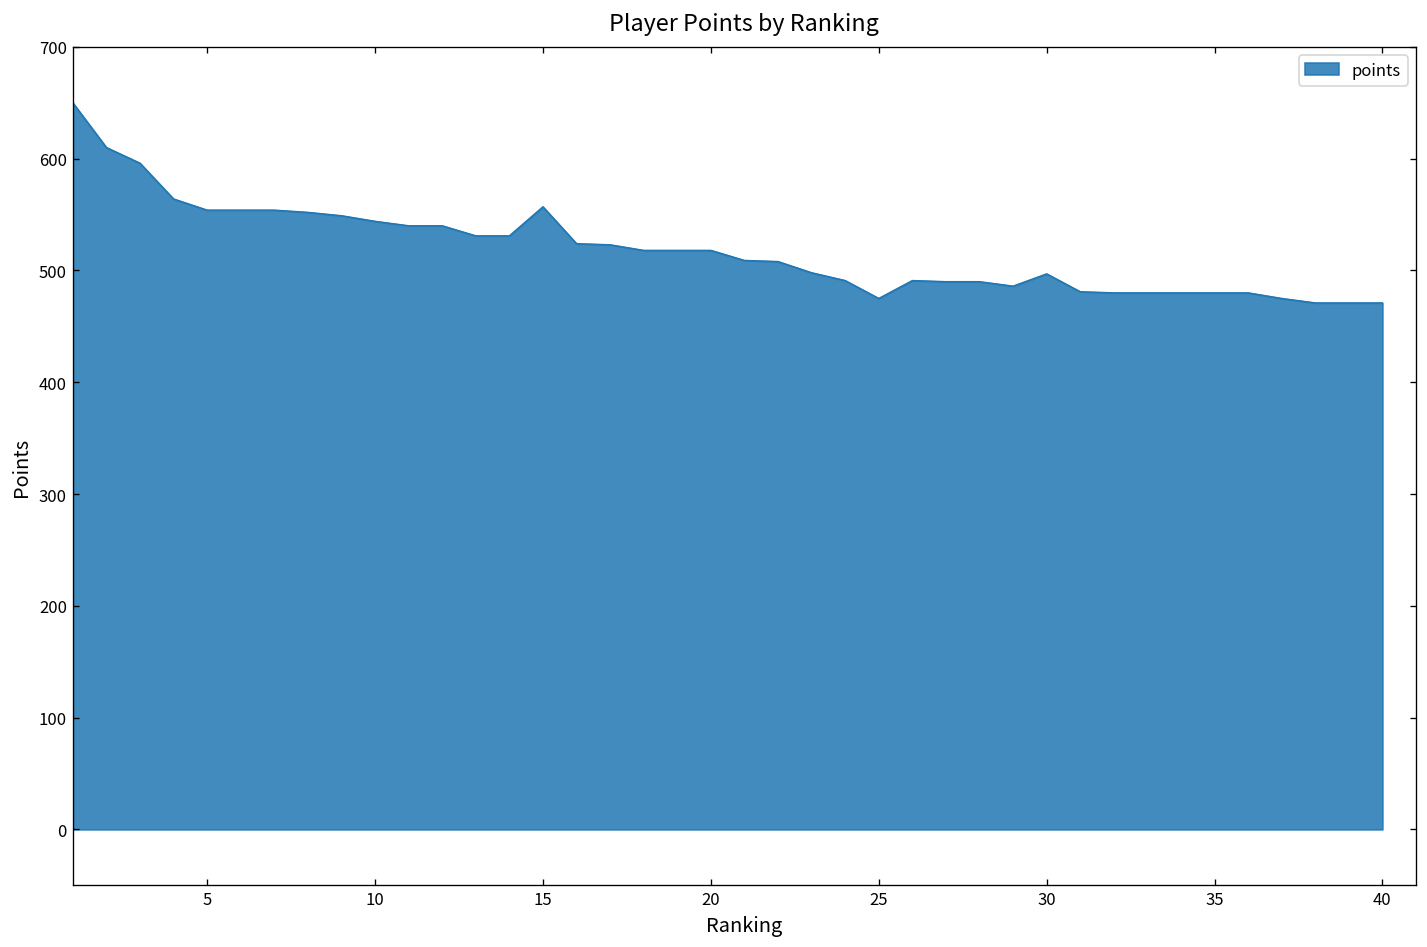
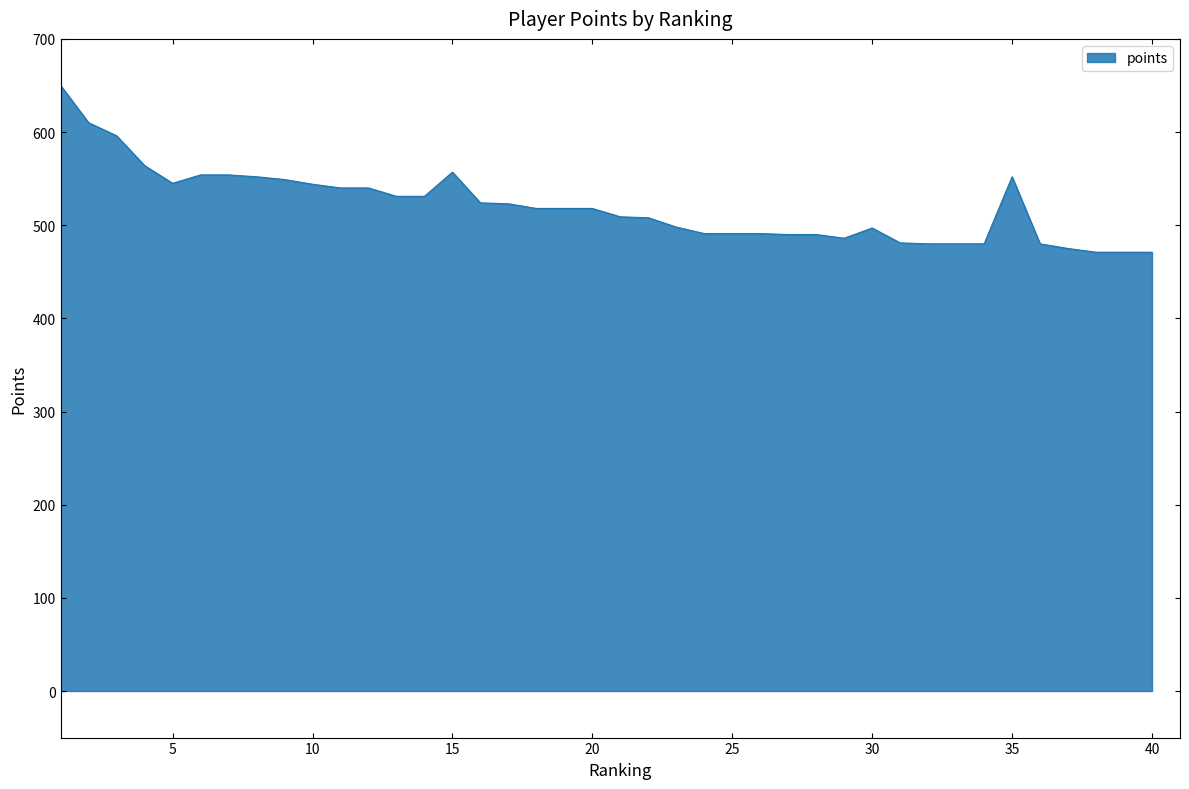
5: 554 -> 545
25: 480 -> 490
35: 480 -> 550
